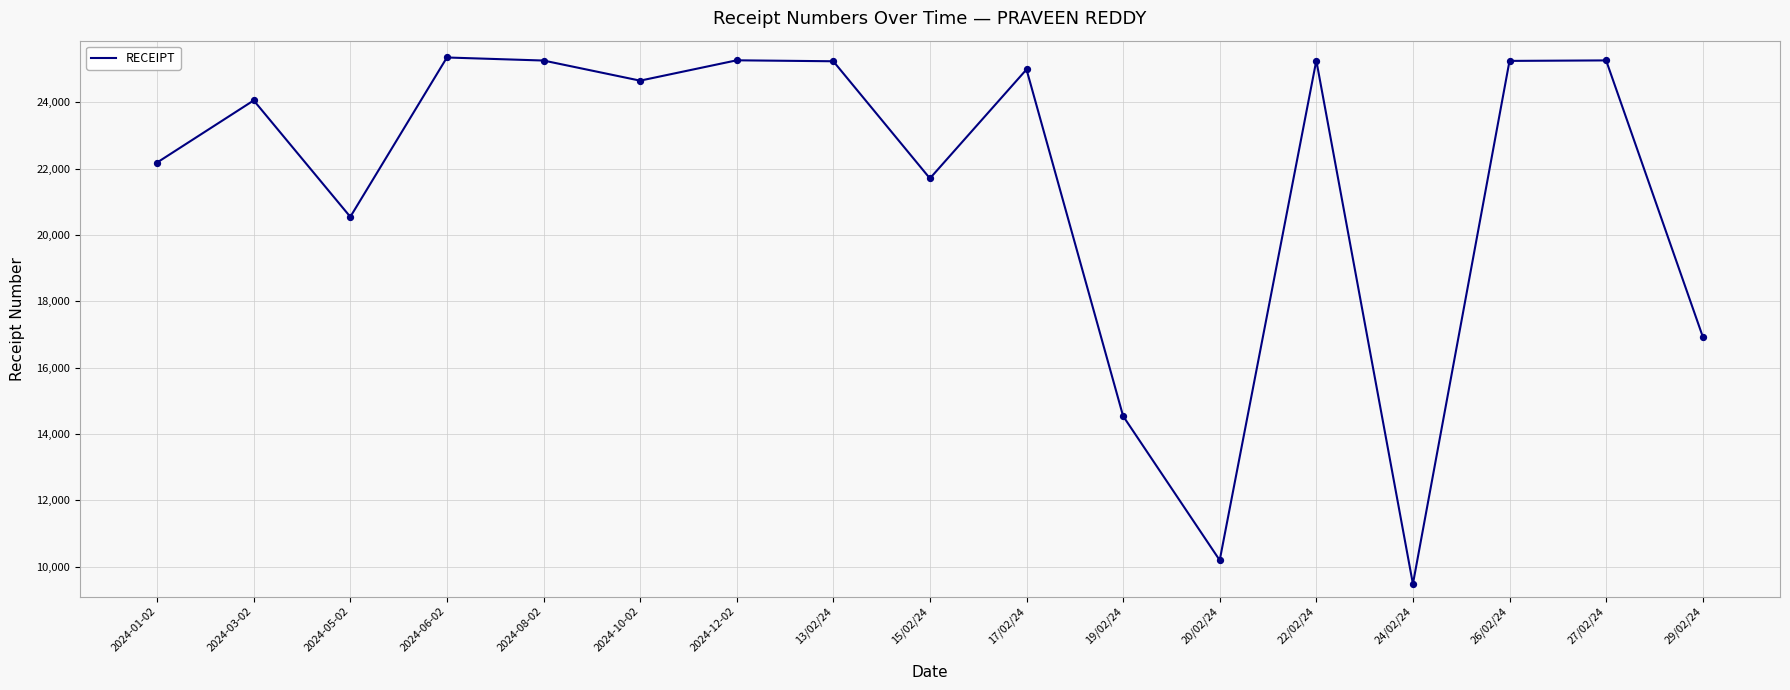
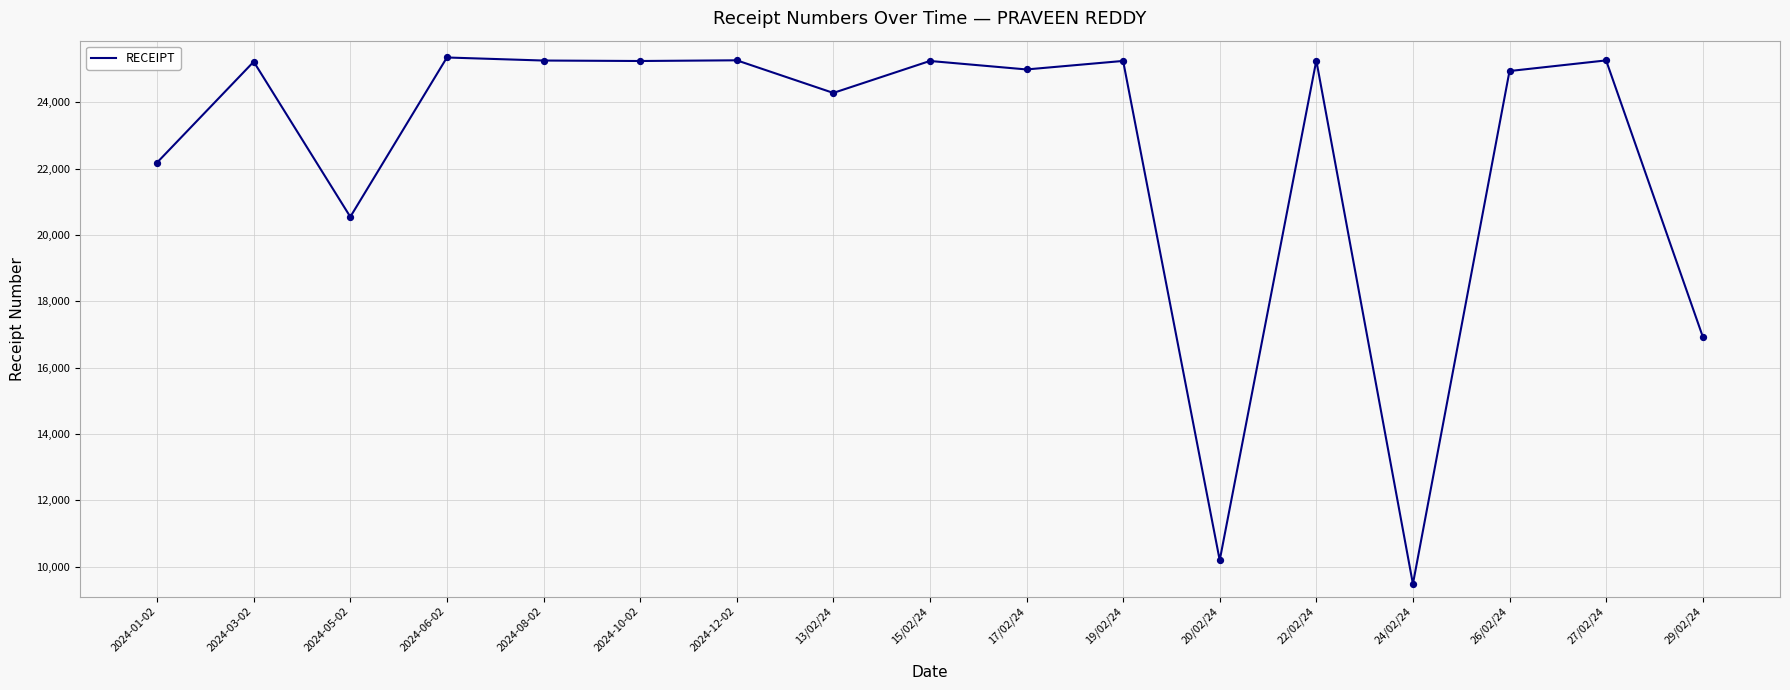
2024-03-02: 24,100 -> 25,200
2024-10-02: 24,700 -> 25,200
13/02/24: 25,200 -> 24,300
15/02/24: 21,700 -> 25,200
19/02/24: 14,500 -> 25,200
26/02/24: 25,200 -> 24,900
